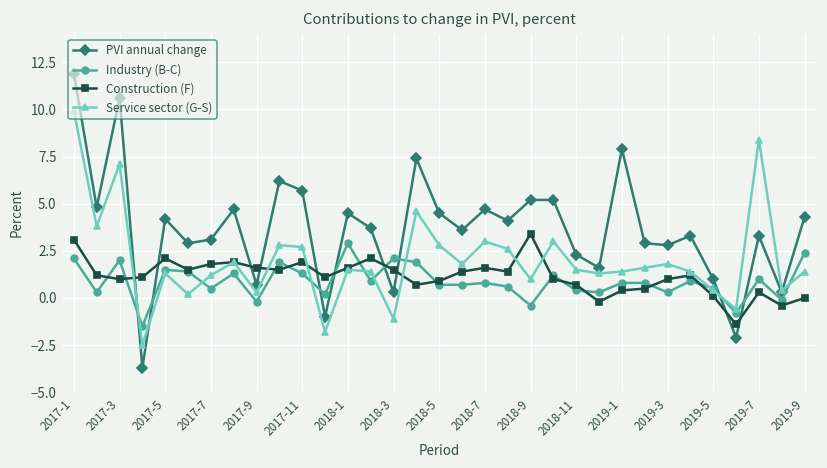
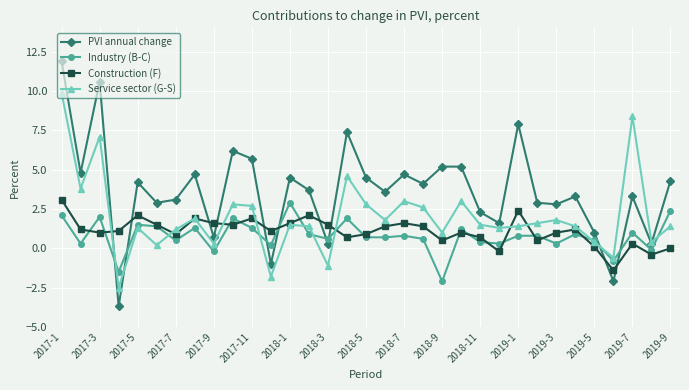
Construction (F), 2017-7: 1.8 -> 0.9
Industry (B-C), 2018-3: 2.1 -> 0.6
Industry (B-C), 2018-9: -0.4 -> -2.1
Construction (F), 2018-9: 3.4 -> 0.5
Construction (F), 2019-1: 0.4 -> 2.4
